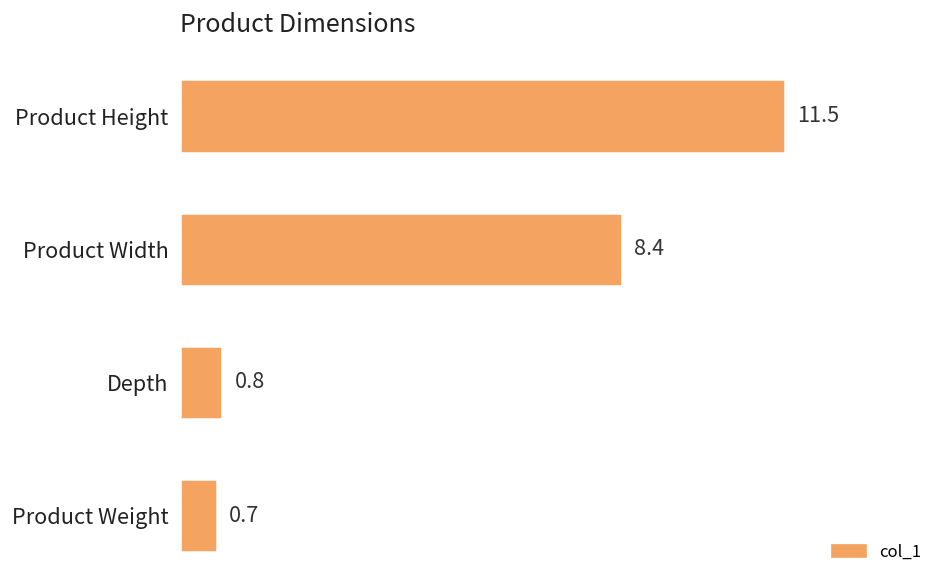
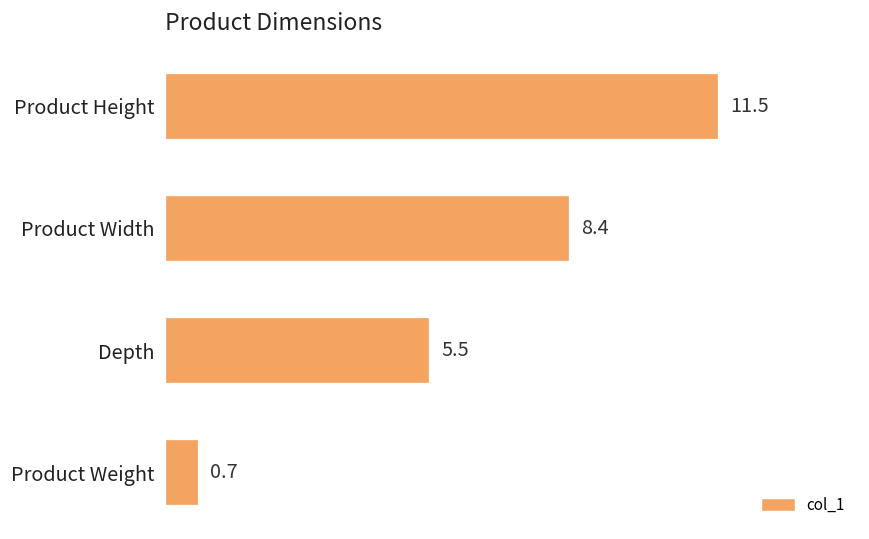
Depth: 0.8 -> 5.5
